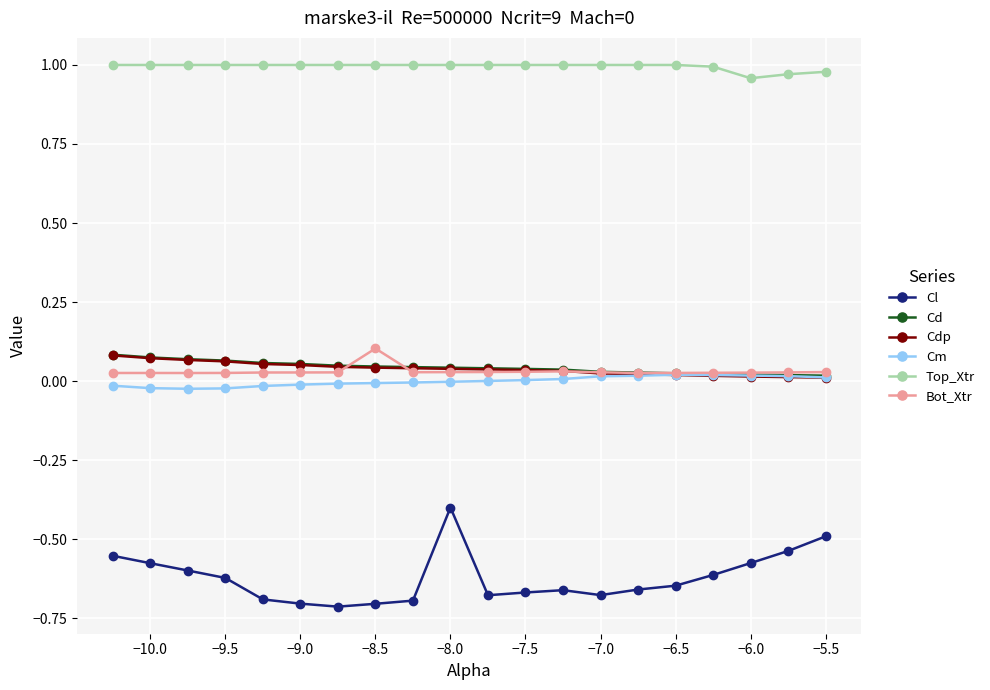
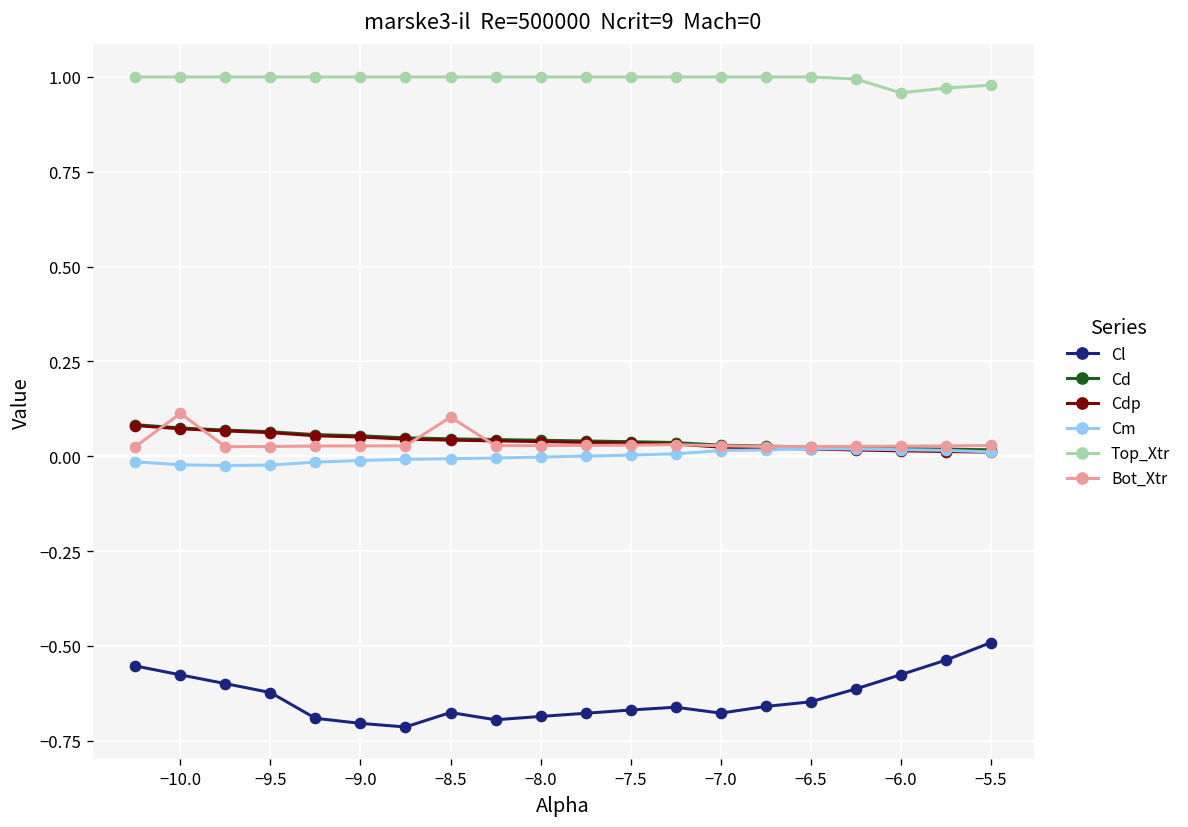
Bot_Xtr, −10.0: 0.03 -> 0.11
Cl, −8.5: -0.70 -> -0.68
Cl, −8.0: -0.40 -> -0.69
